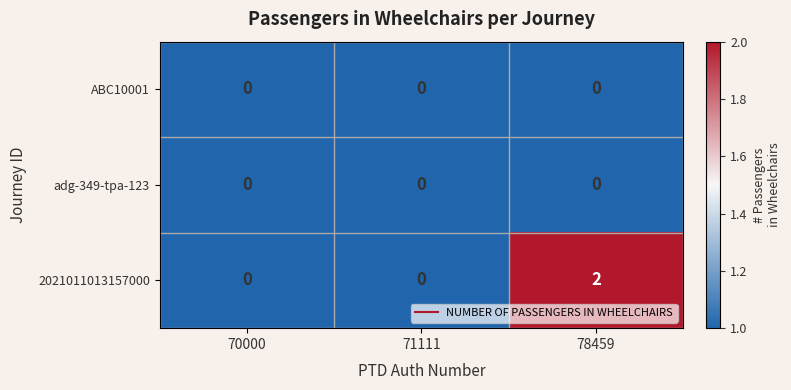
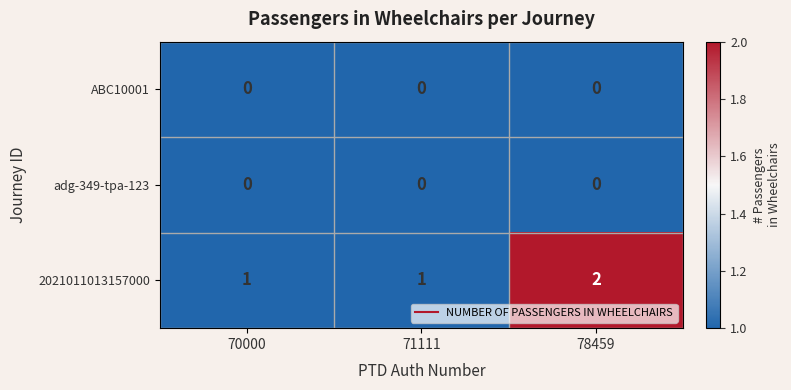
2021011013157000, 70000: 0 -> 1
2021011013157000, 71111: 0 -> 1
